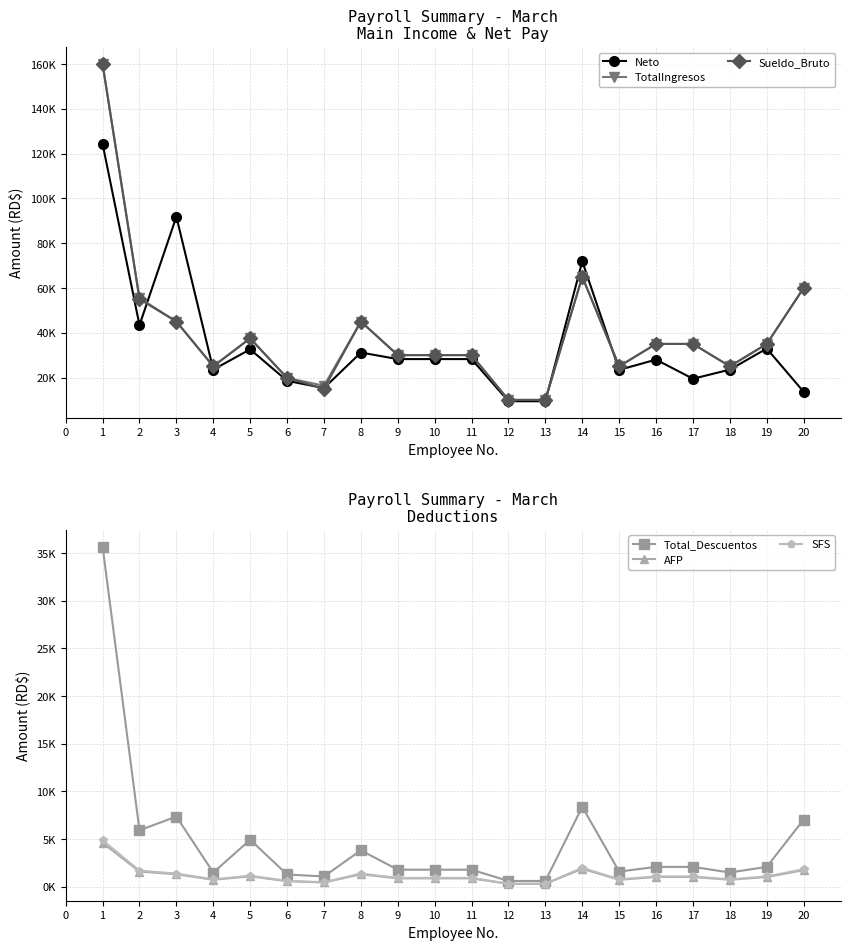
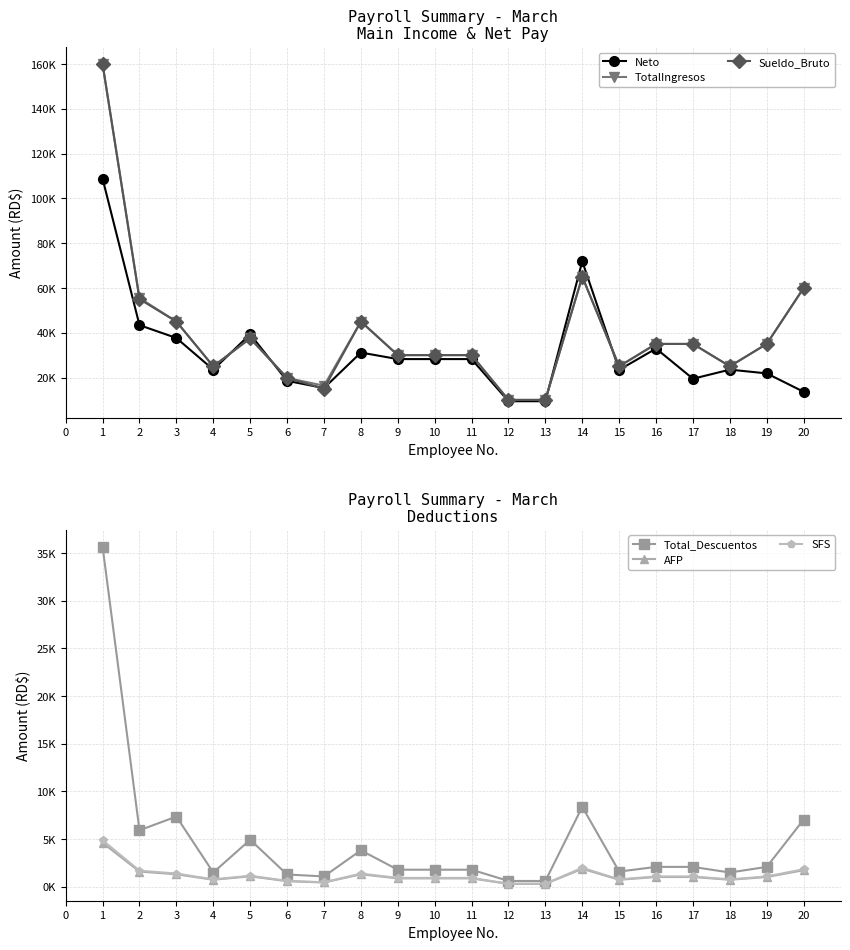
Payroll Summary - March Main Income & Net Pay, Neto, 1: 124000 -> 109000
Payroll Summary - March Main Income & Net Pay, Neto, 3: 92000 -> 38000
Payroll Summary - March Main Income & Net Pay, Neto, 5: 33000 -> 39000
Payroll Summary - March Main Income & Net Pay, Neto, 16: 28000 -> 33000
Payroll Summary - March Main Income & Net Pay, Neto, 19: 33000 -> 22000
